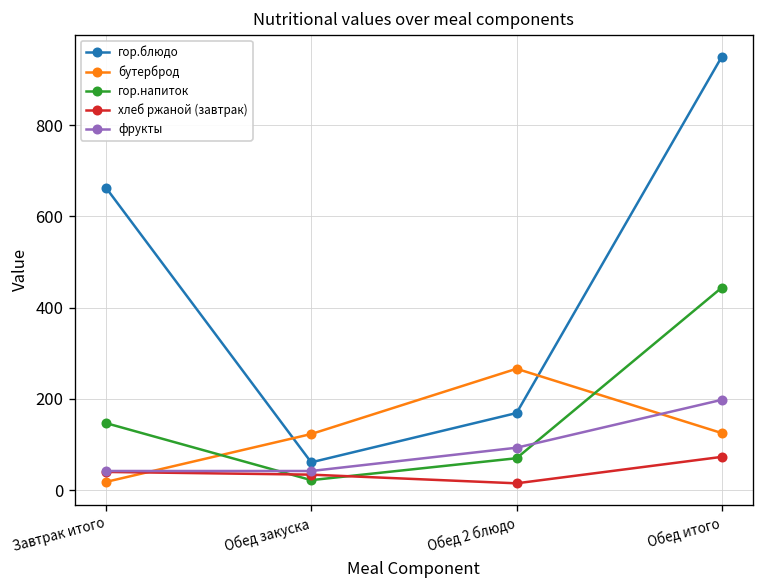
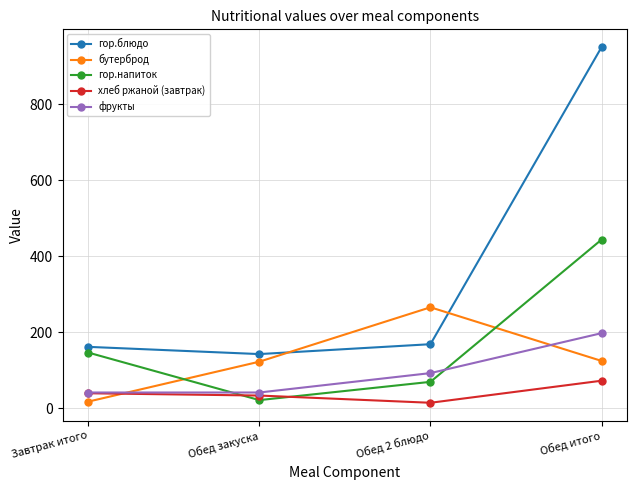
гор.блюдо, Завтрак итого: 660 -> 160
гор.блюдо, Обед закуска: 60 -> 140
